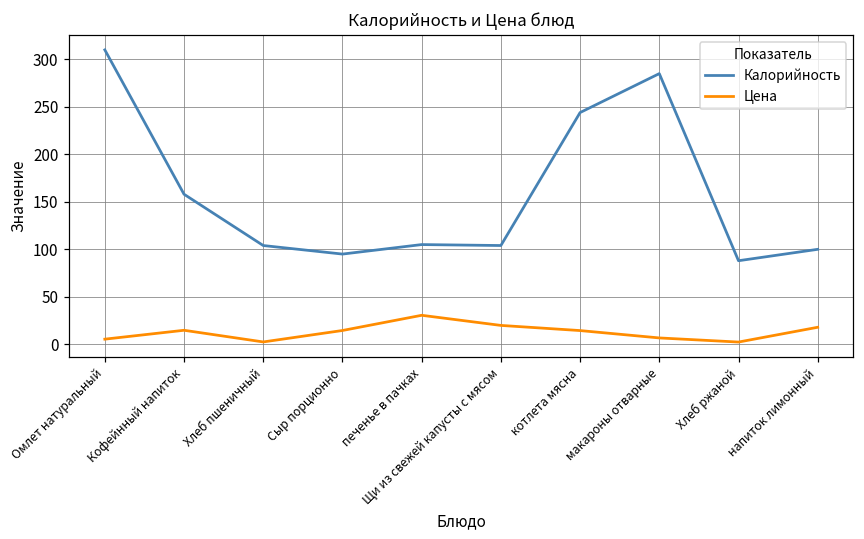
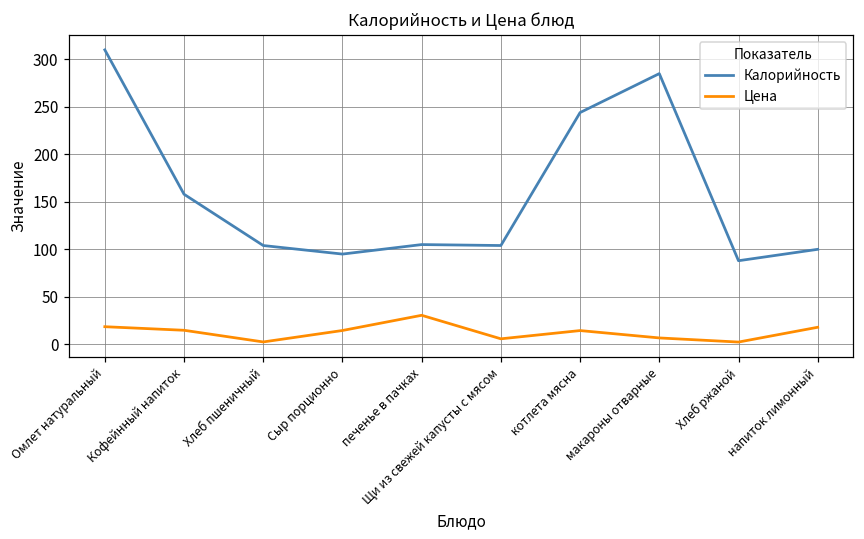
Цена, Омлет натуральный: 10 -> 20
Цена, Щи из свежей капусты с мясом: 20 -> 10
